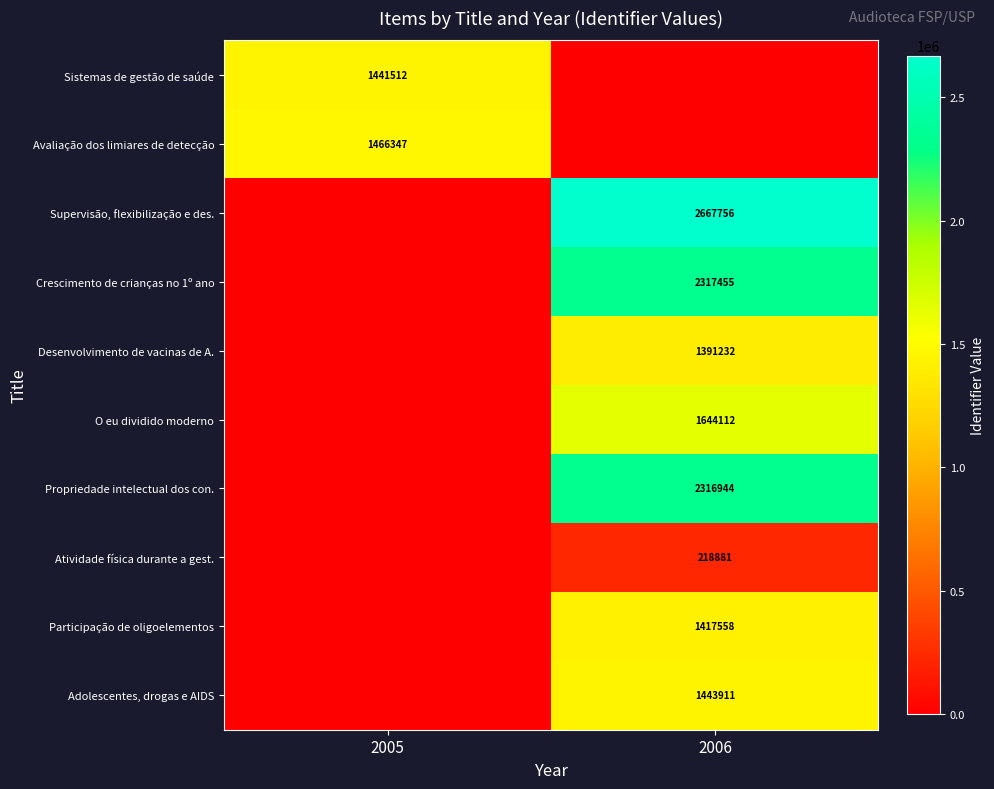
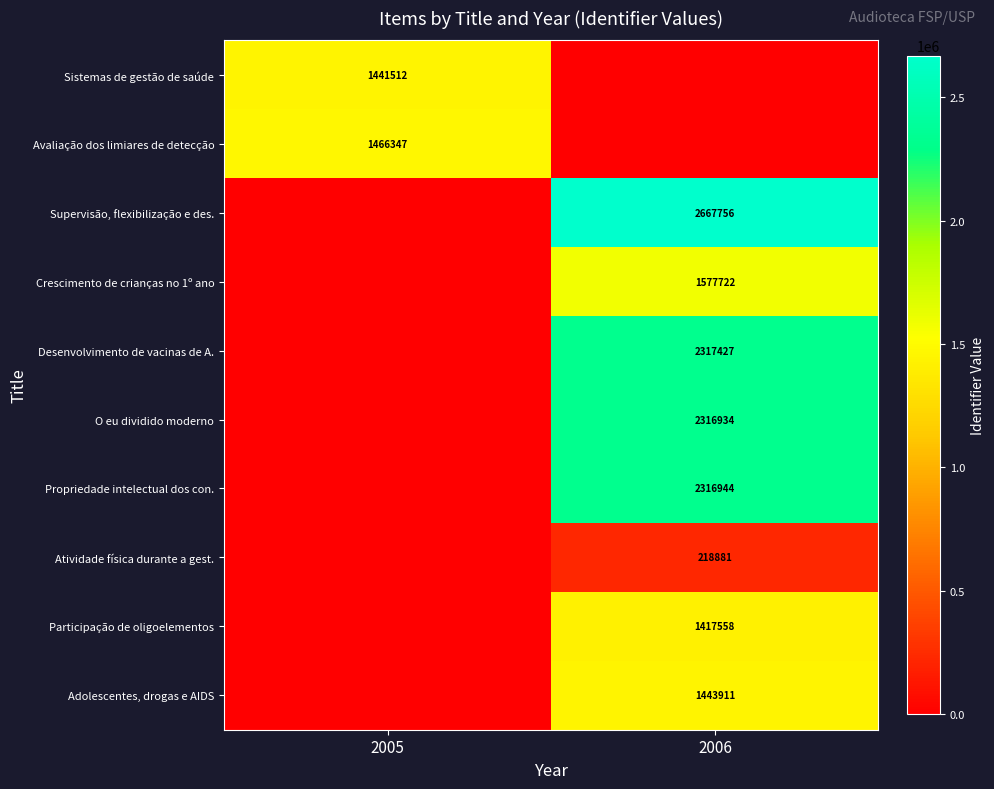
Crescimento de crianças no 1º ano, 2006: 2317455 -> 1577722
Desenvolvimento de vacinas de A., 2006: 1391232 -> 2317427
O eu dividido moderno, 2006: 1644112 -> 2316934
